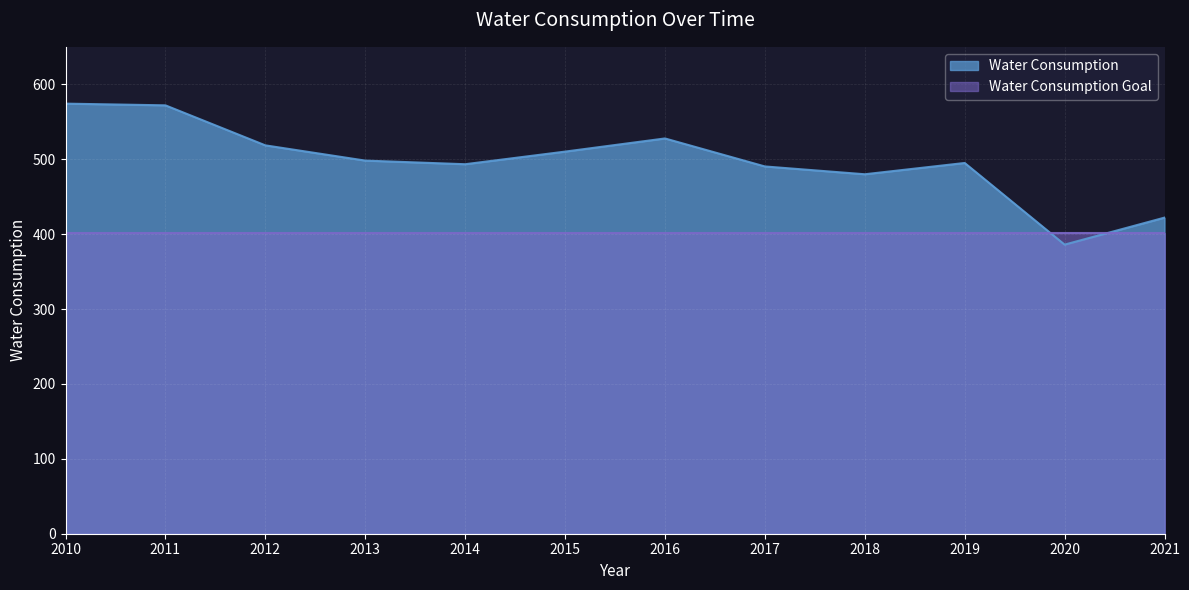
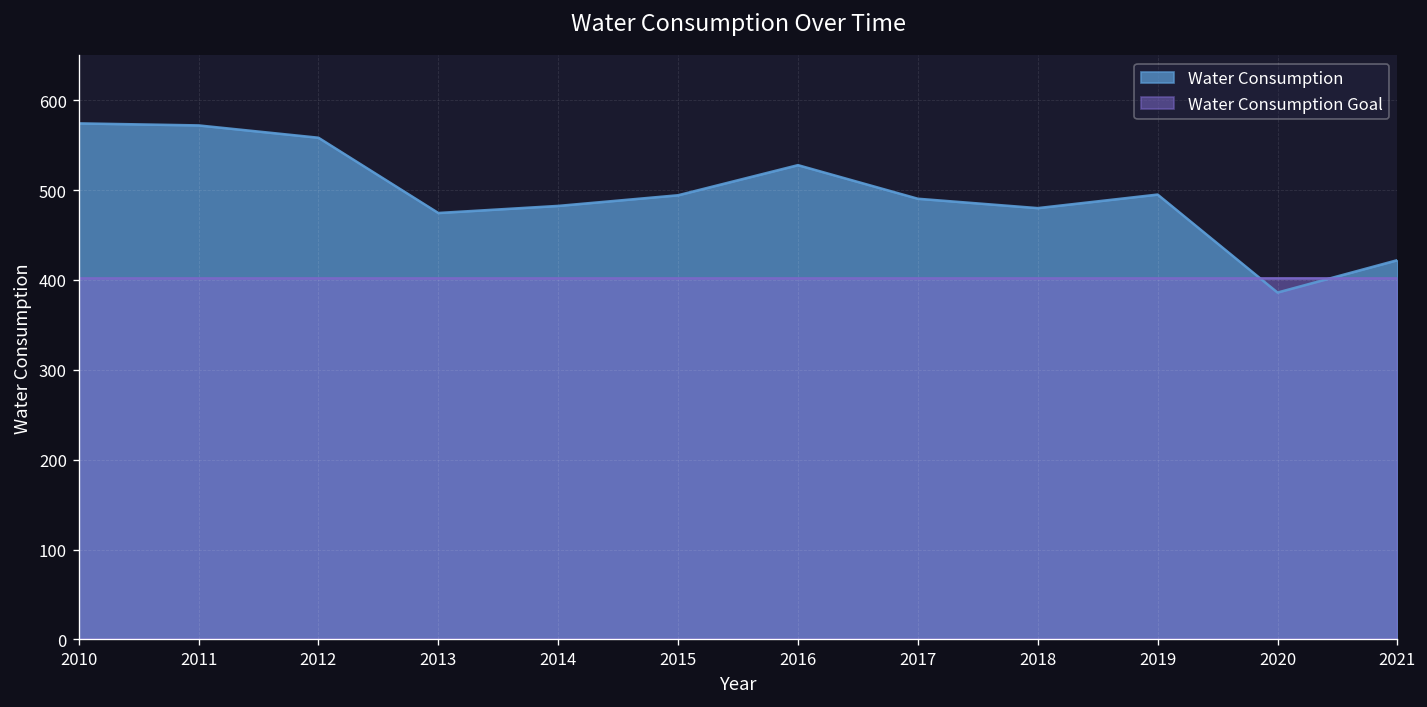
Water Consumption, 2012: 520 -> 560
Water Consumption, 2013: 500 -> 470
Water Consumption, 2014: 490 -> 480
Water Consumption, 2015: 510 -> 490
